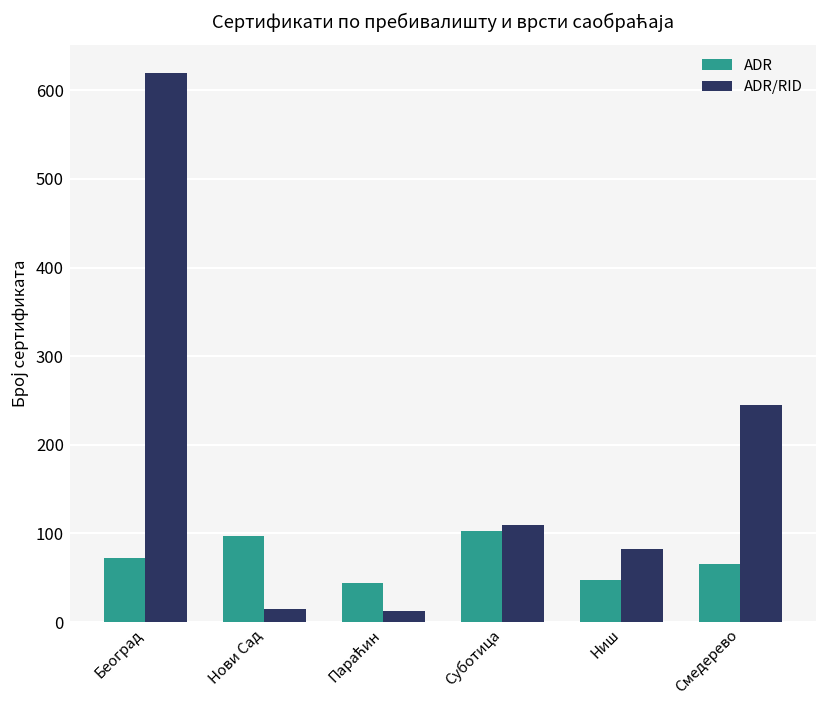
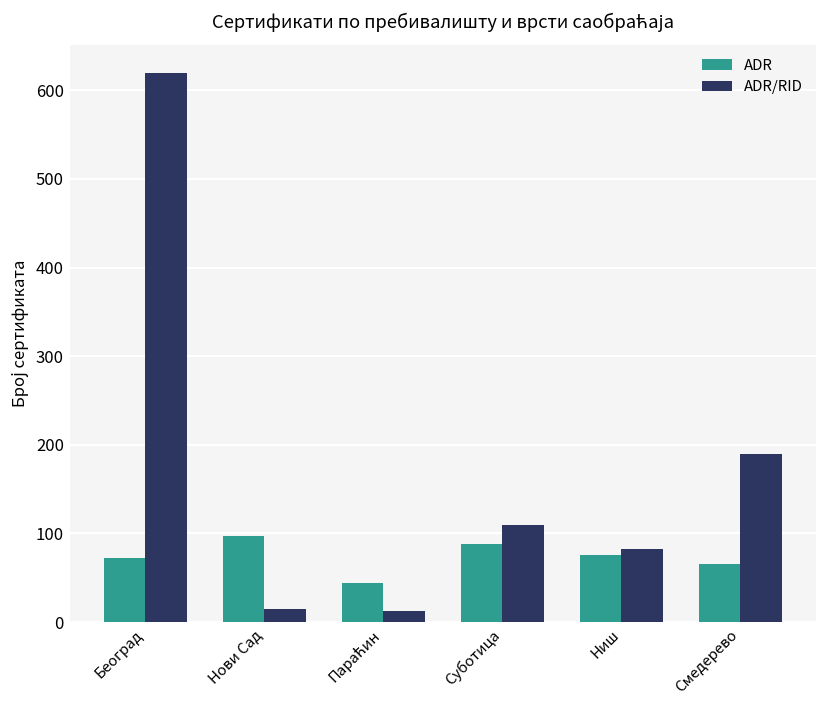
ADR, Суботица: 100 -> 90
ADR, Ниш: 50 -> 80
ADR/RID, Смедерево: 250 -> 190
